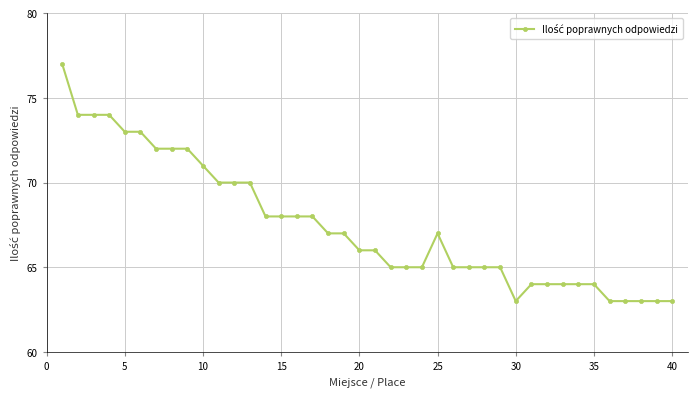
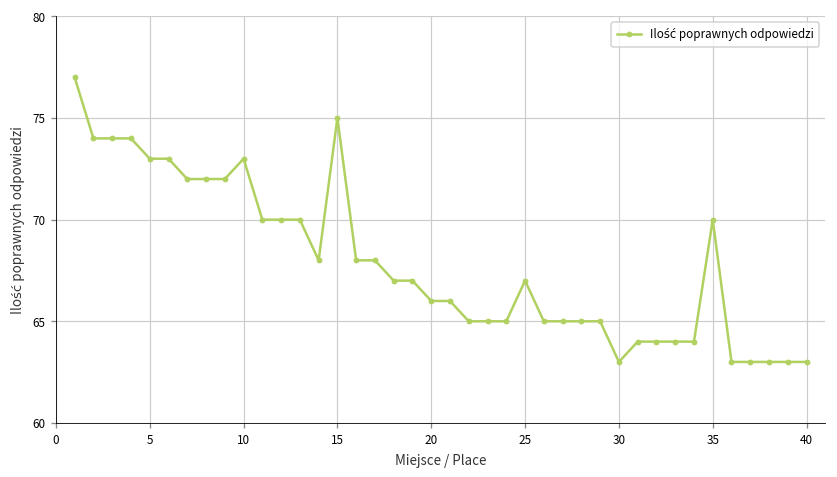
10: 71 -> 73
15: 68 -> 75
35: 64 -> 70
